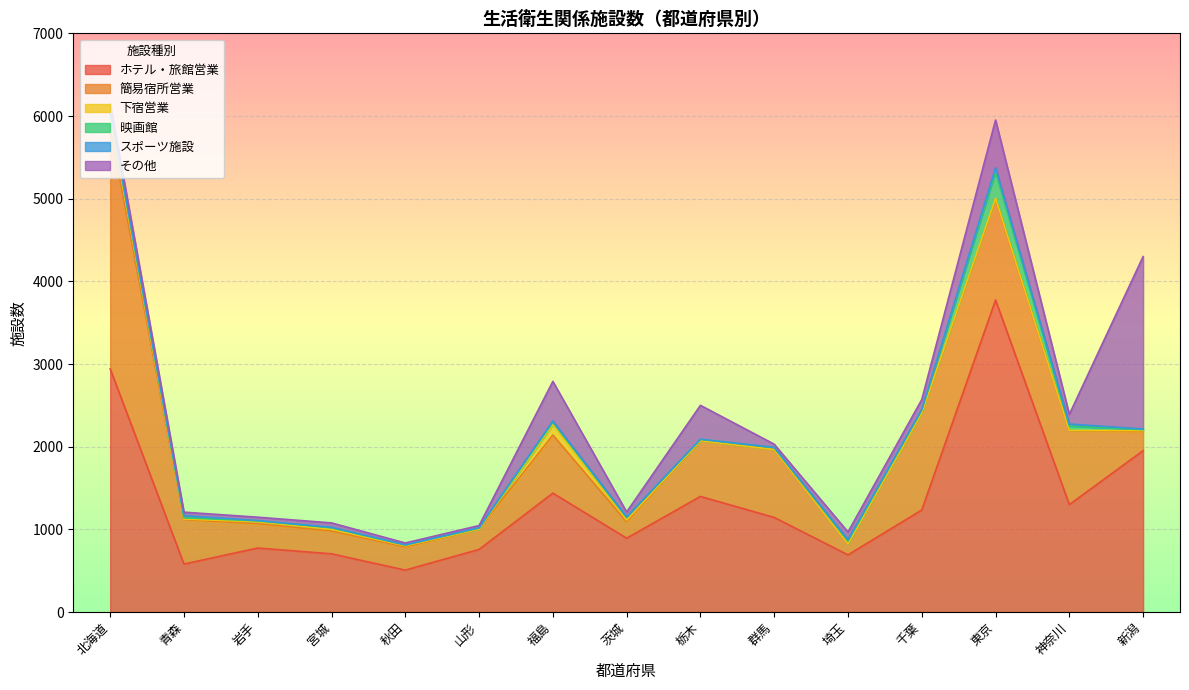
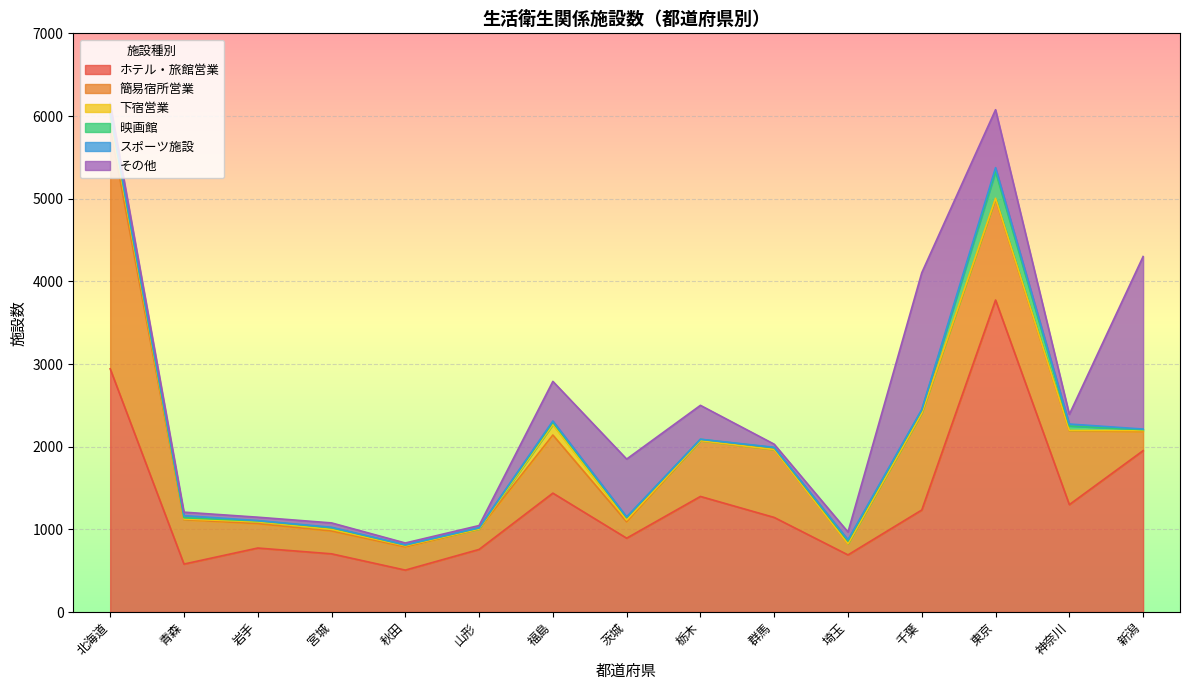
その他, 茨城: 100 -> 700
その他, 千葉: 100 -> 1700
その他, 東京: 600 -> 700
